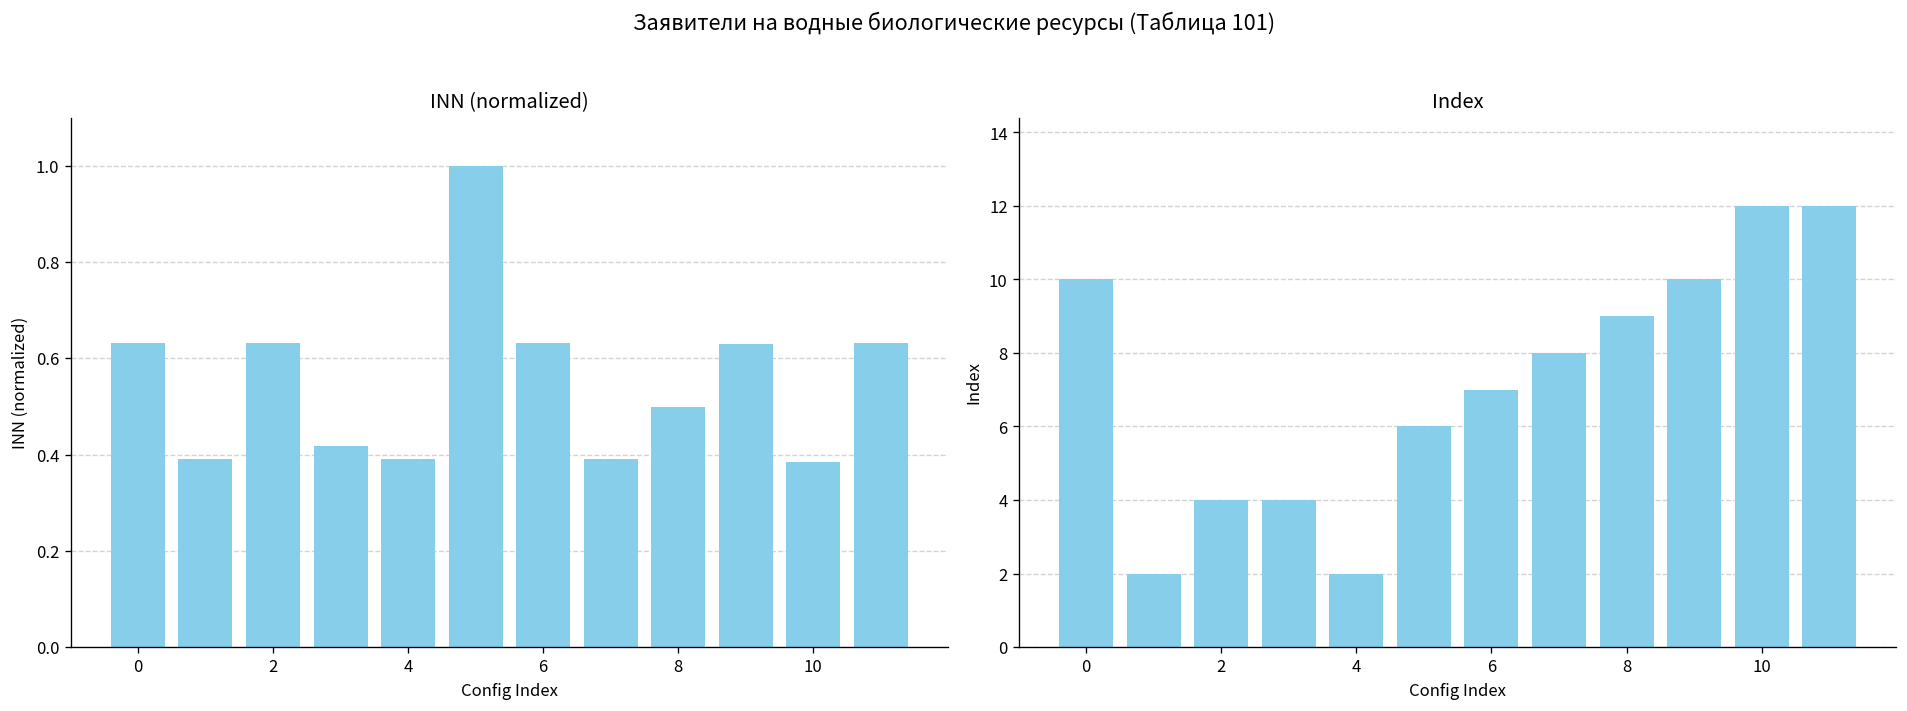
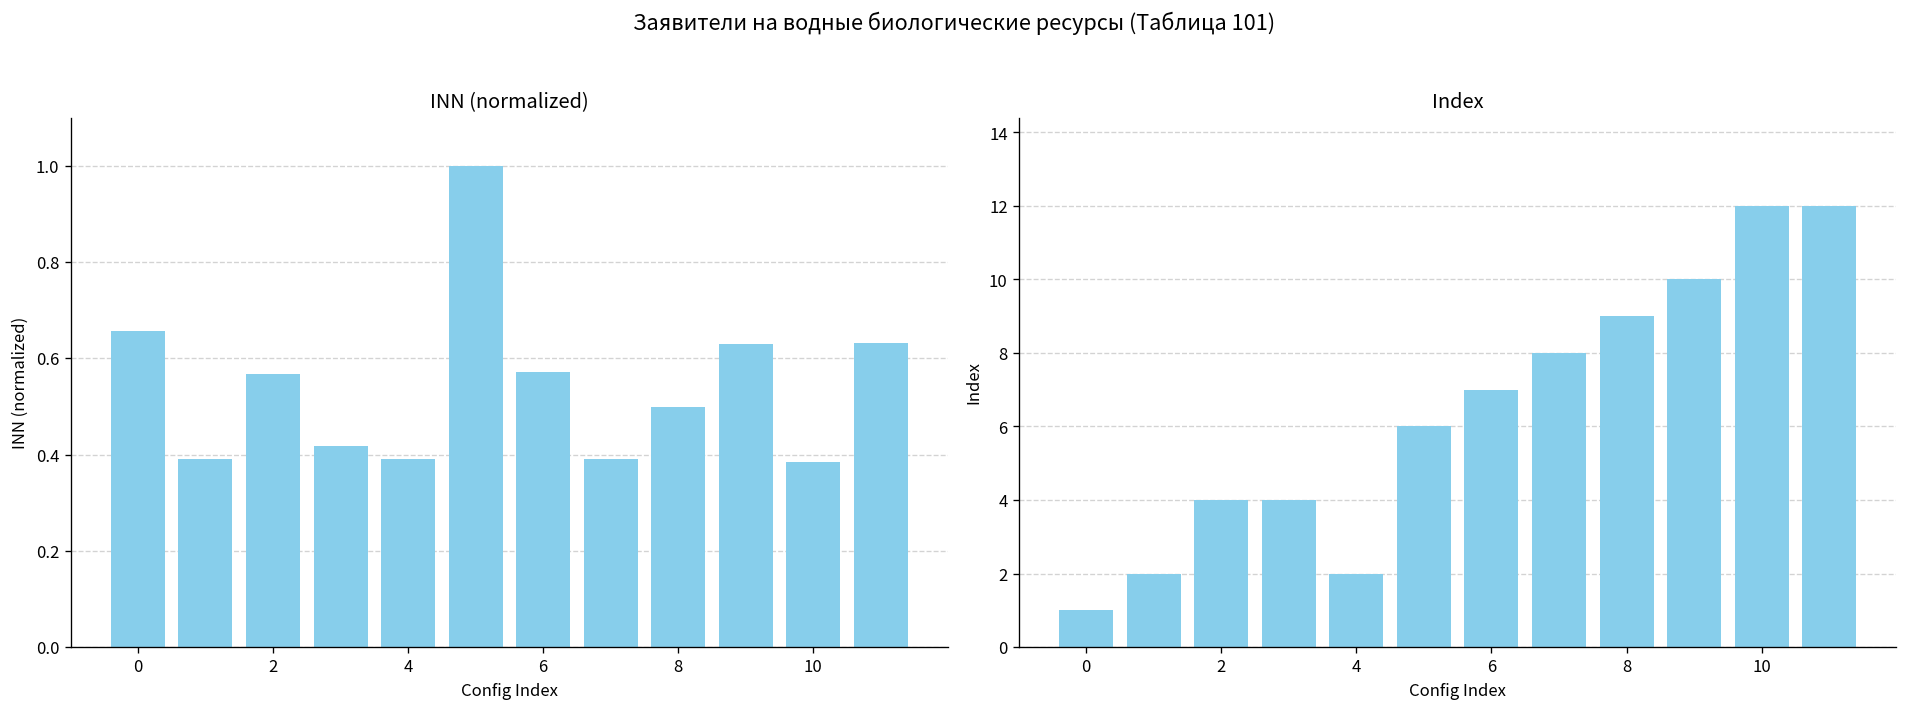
INN (normalized), 0: 0.63 -> 0.66
INN (normalized), 2: 0.63 -> 0.57
INN (normalized), 6: 0.63 -> 0.57
Index, 0: 10 -> 1
